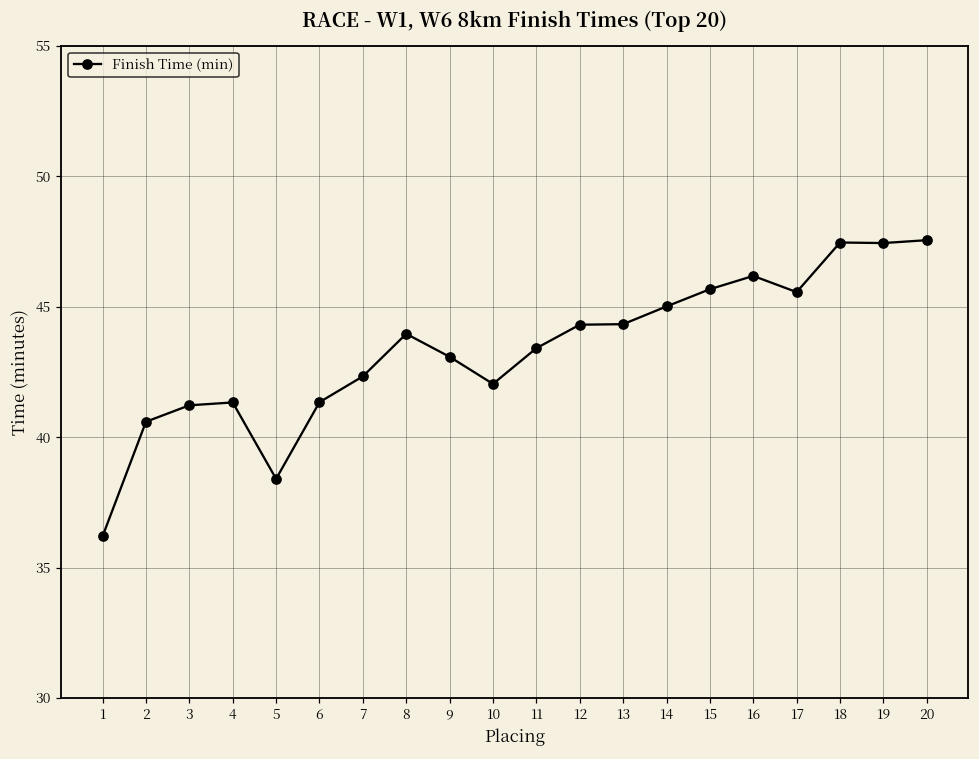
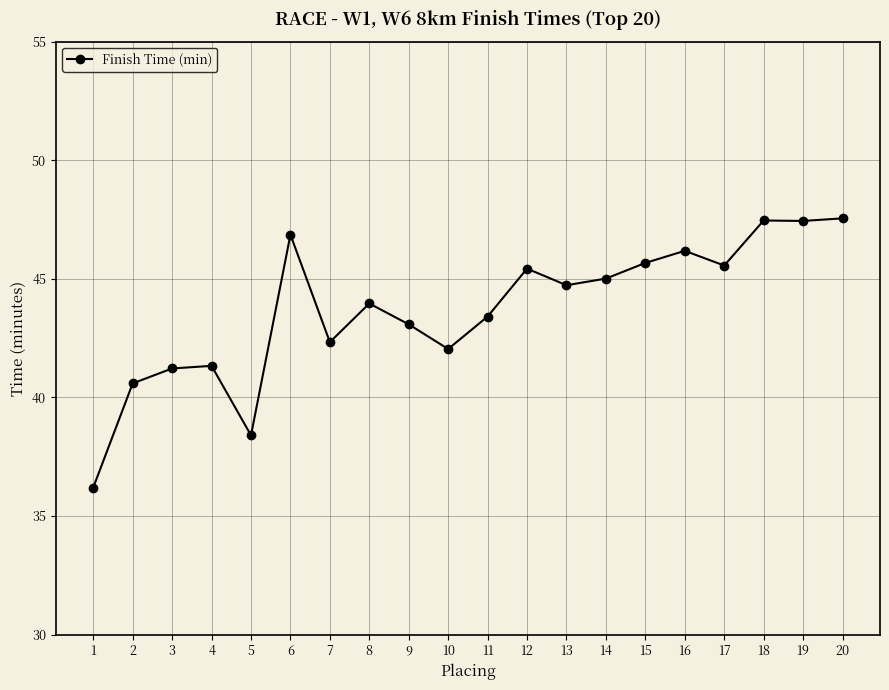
6: 41.3 -> 46.9
12: 44.3 -> 45.4
13: 44.3 -> 44.7
